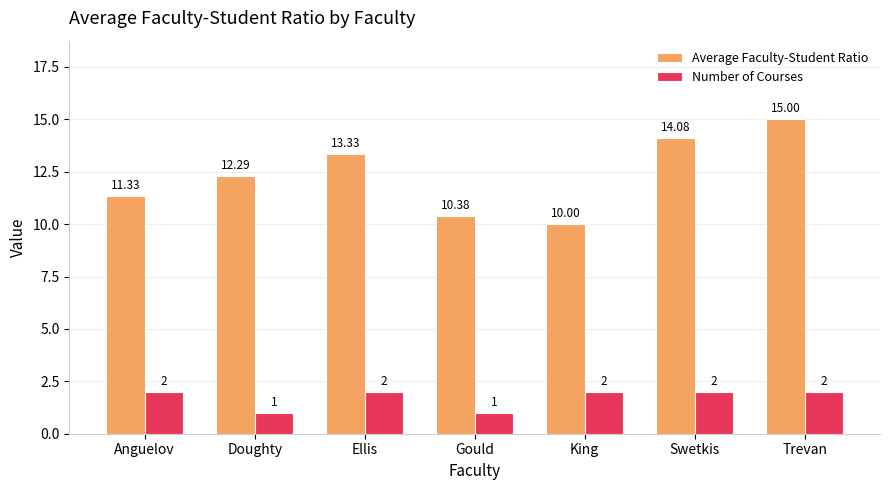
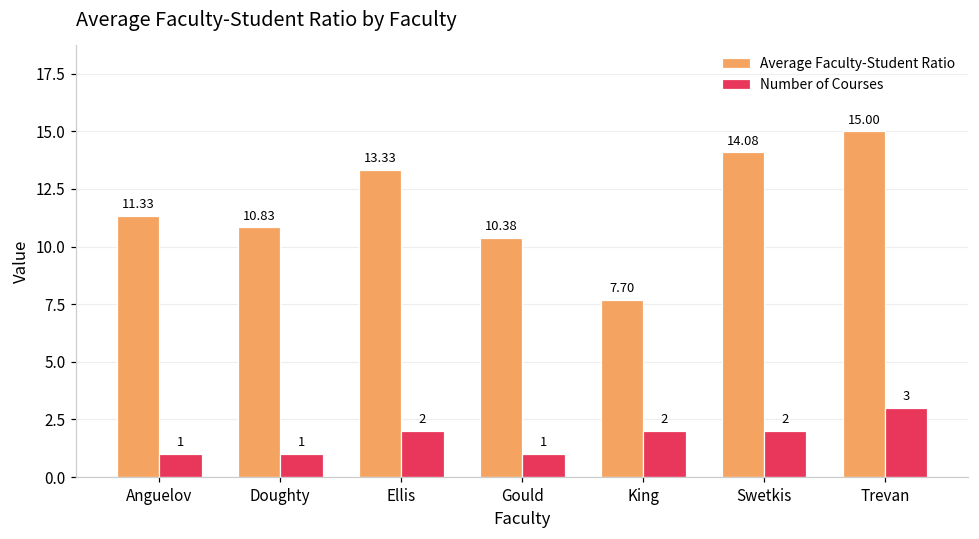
Number of Courses, Anguelov: 2 -> 1
Average Faculty-Student Ratio, Doughty: 12.29 -> 10.83
Average Faculty-Student Ratio, King: 10.00 -> 7.70
Number of Courses, Trevan: 2 -> 3
